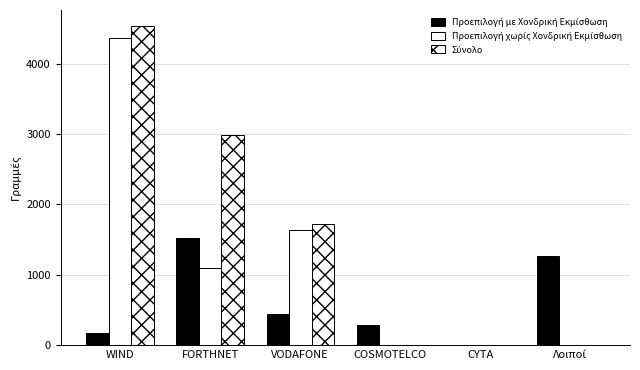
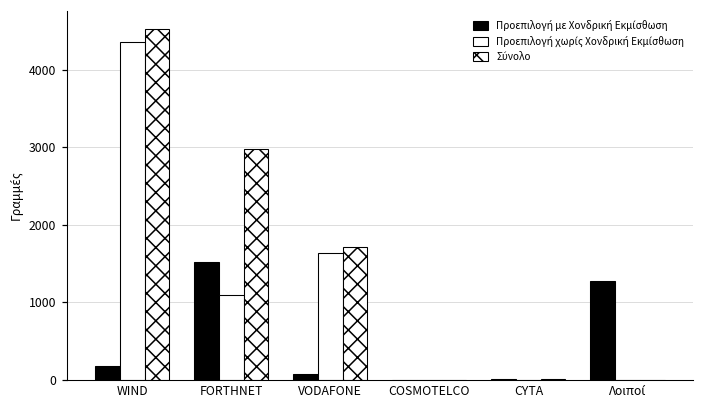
Προεπιλογή με Χονδρική Εκμίσθωση, VODAFONE: 400 -> 100
Προεπιλογή με Χονδρική Εκμίσθωση, COSMOTELCO: 300 -> 0
